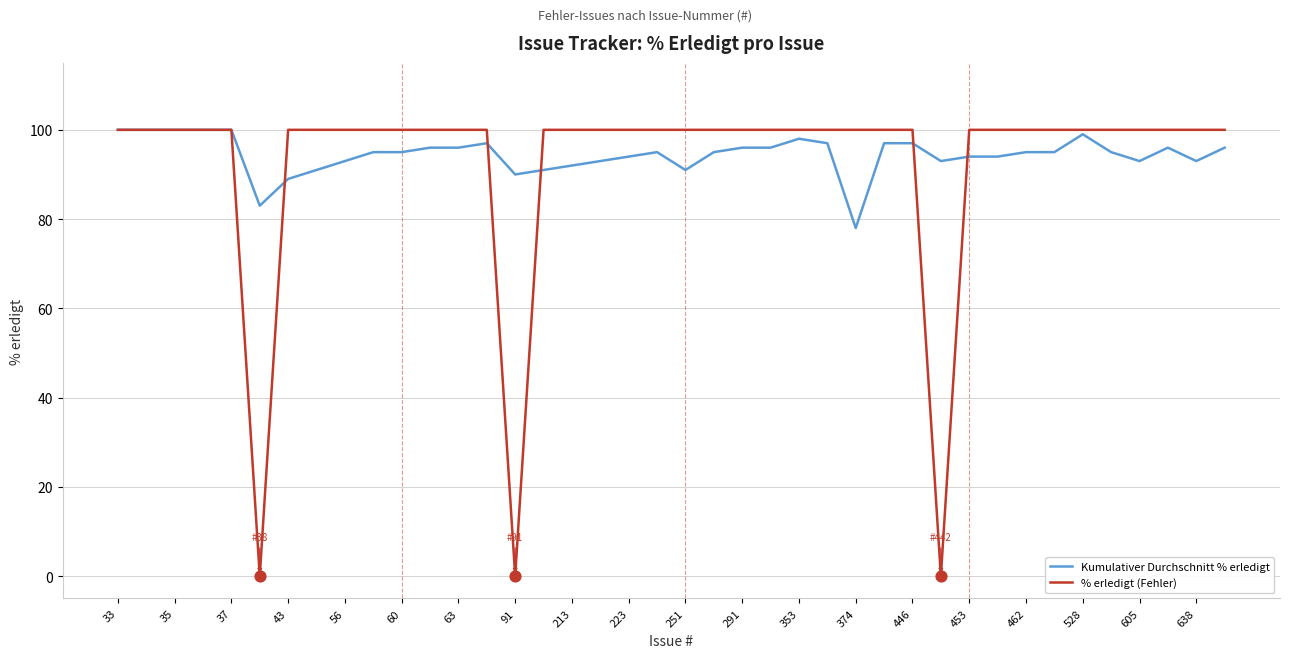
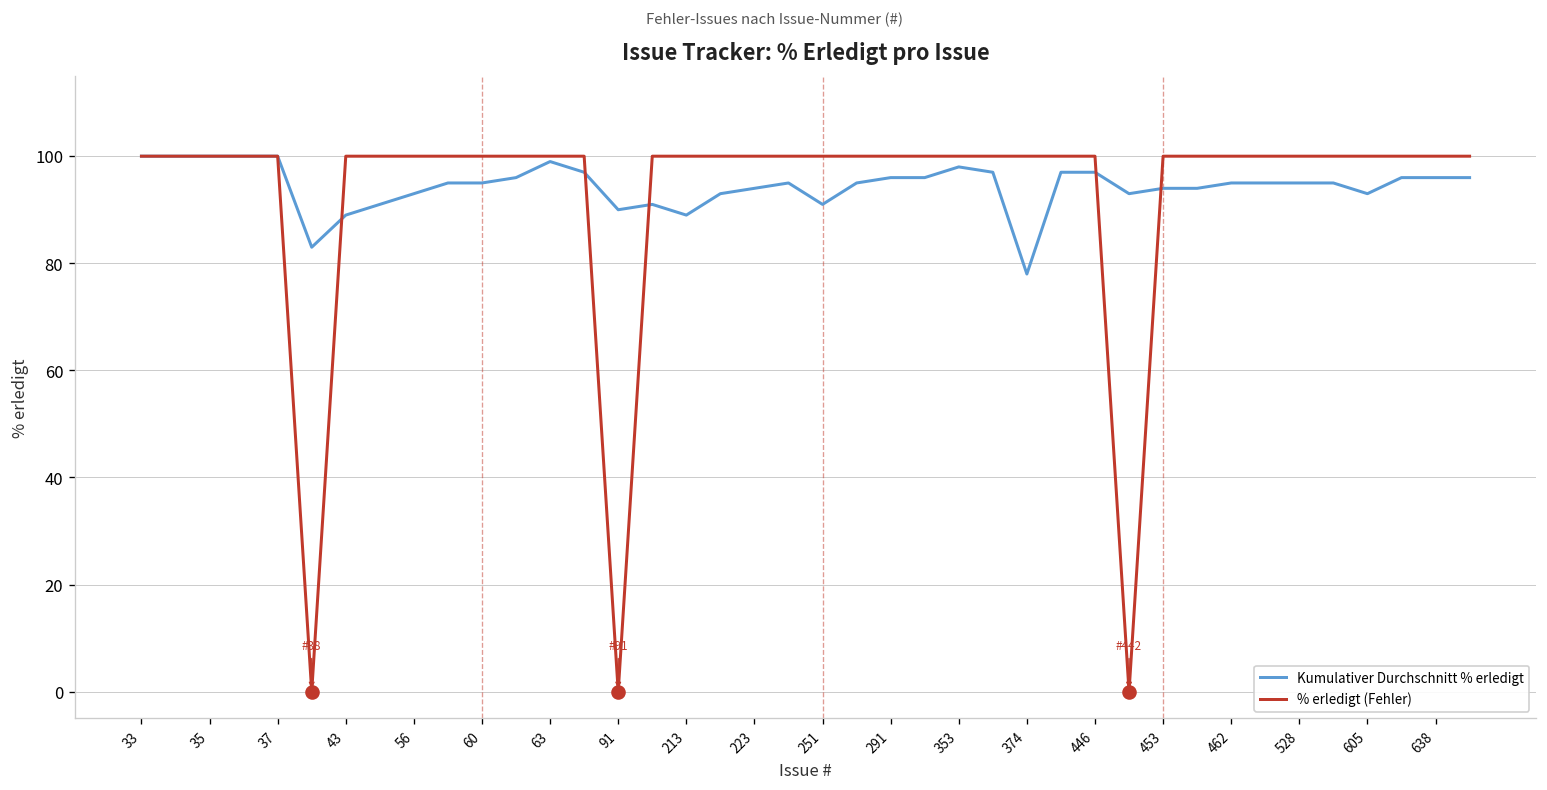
Kumulativer Durchschnitt % erledigt, 63: 96 -> 99
Kumulativer Durchschnitt % erledigt, 213: 92 -> 89
Kumulativer Durchschnitt % erledigt, 528: 99 -> 95
Kumulativer Durchschnitt % erledigt, 638: 93 -> 96
